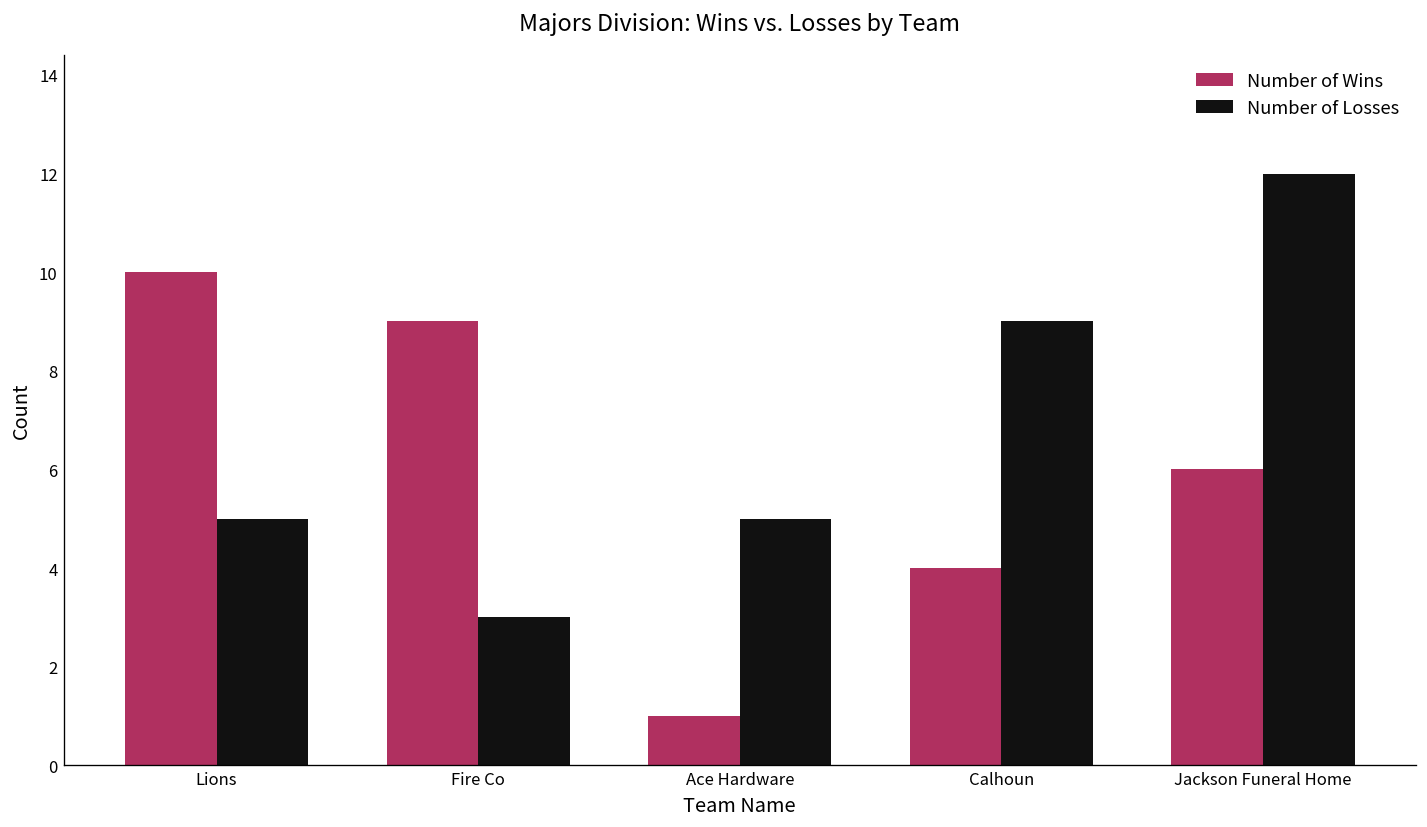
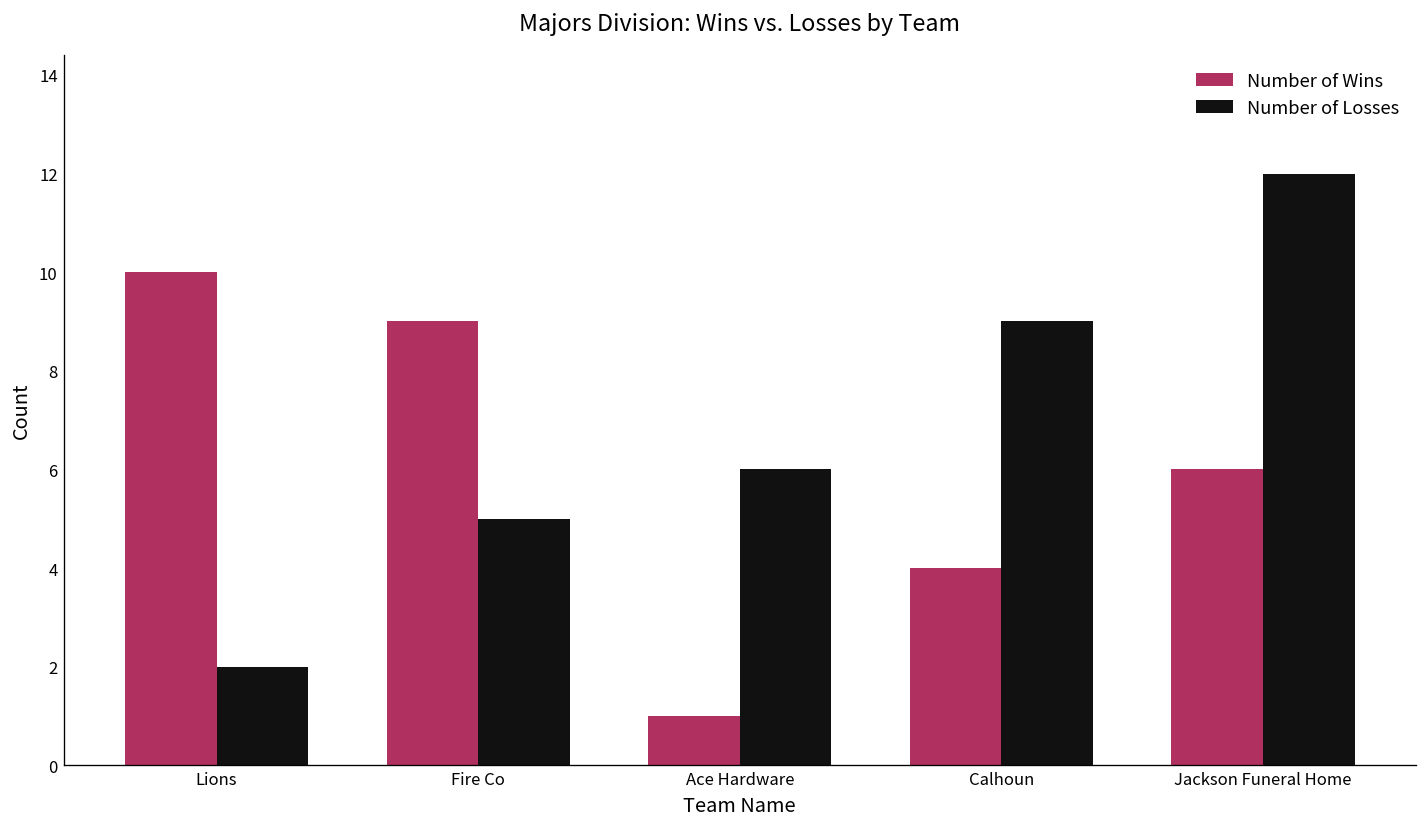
Number of Losses, Lions: 5 -> 2
Number of Losses, Fire Co: 3 -> 5
Number of Losses, Ace Hardware: 5 -> 6
